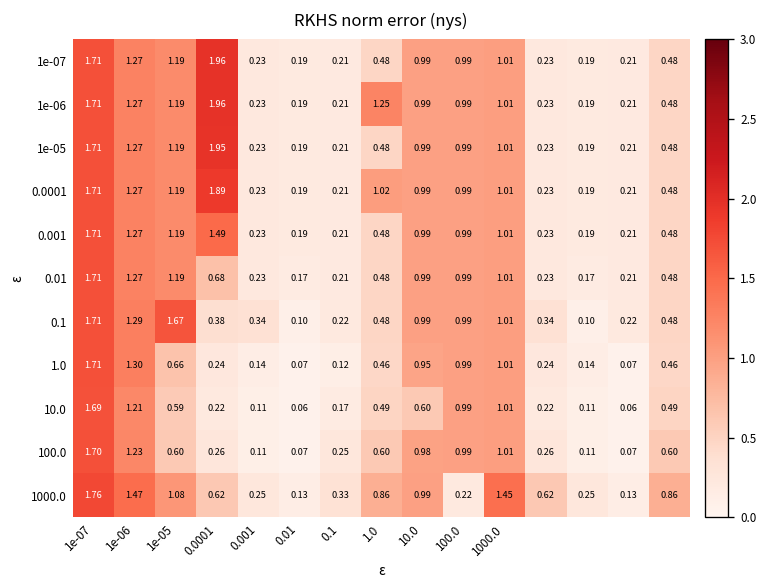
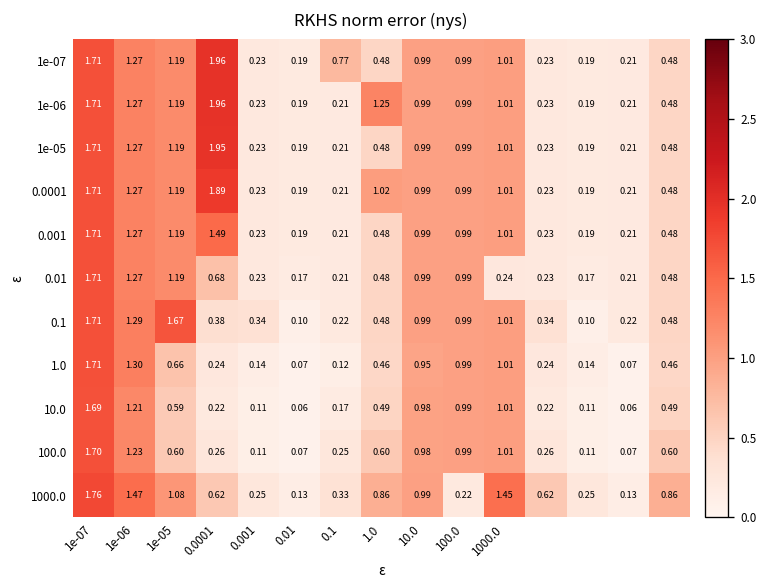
1e-07, 0.1: 0.21 -> 0.77
0.01, 1000.0: 1.01 -> 0.24
10.0, 10.0: 0.60 -> 0.98
